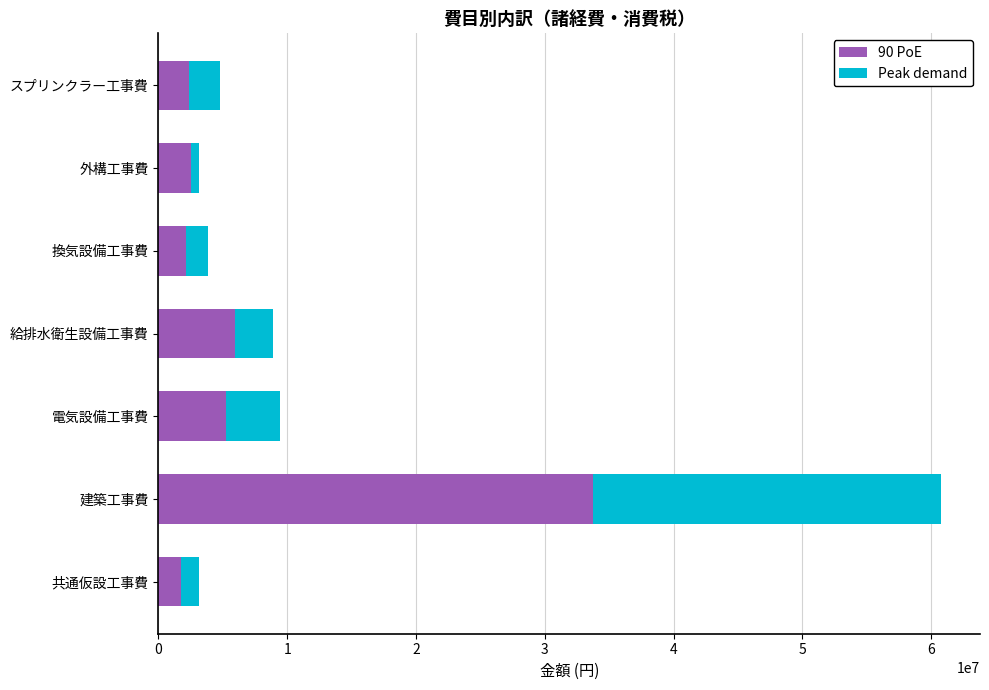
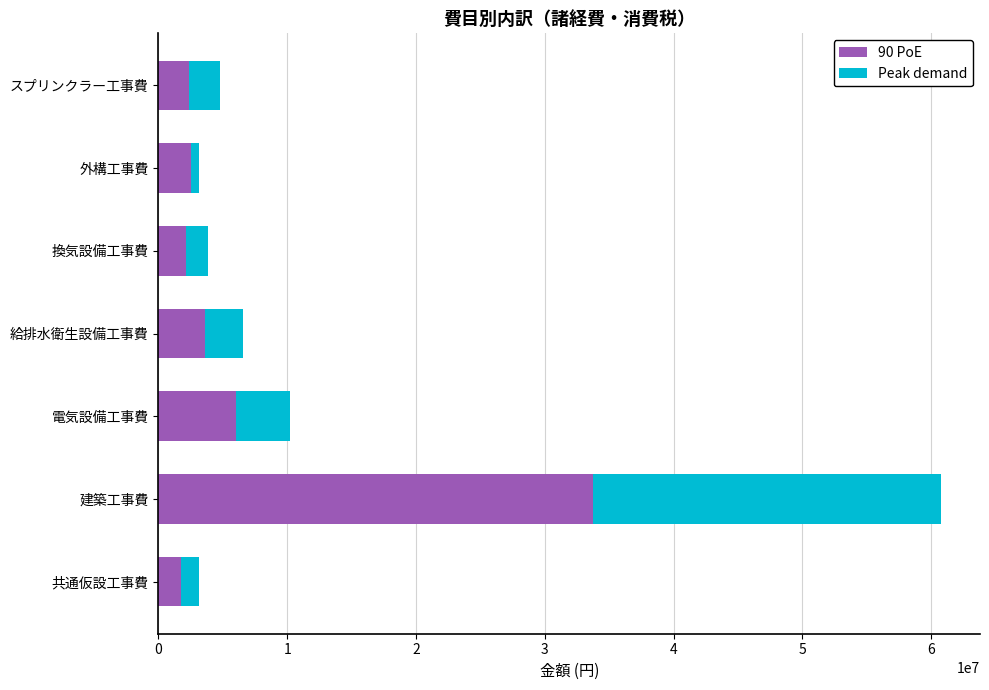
90 PoE, 給排水衛生設備工事費: 6000000 -> 3600000
90 PoE, 電気設備工事費: 5300000 -> 6000000
